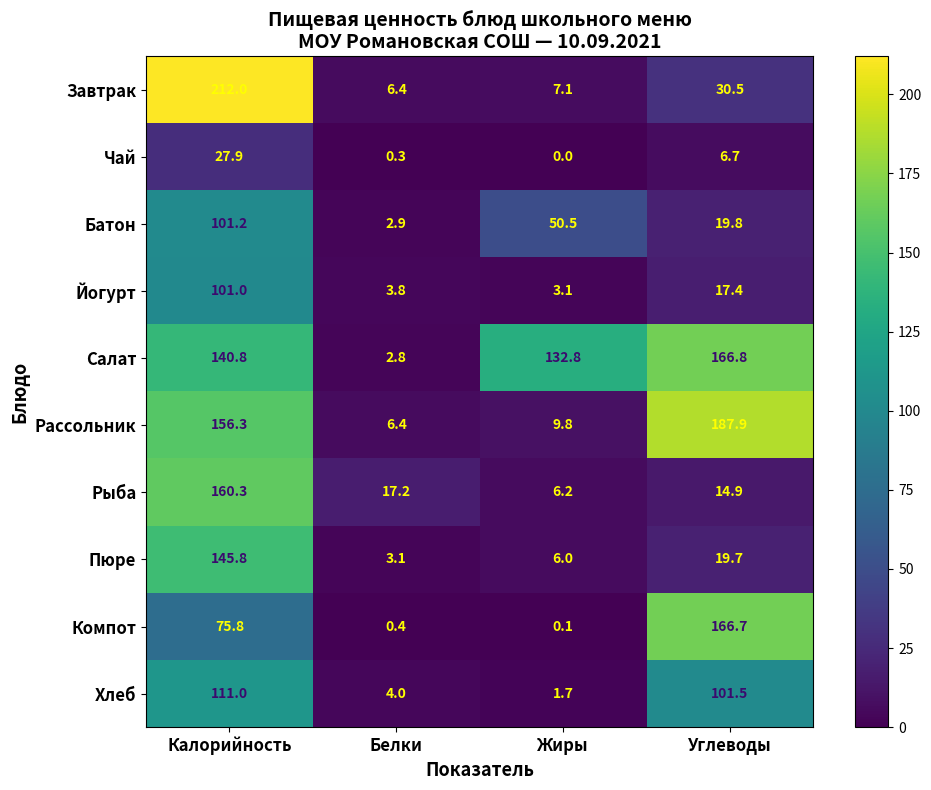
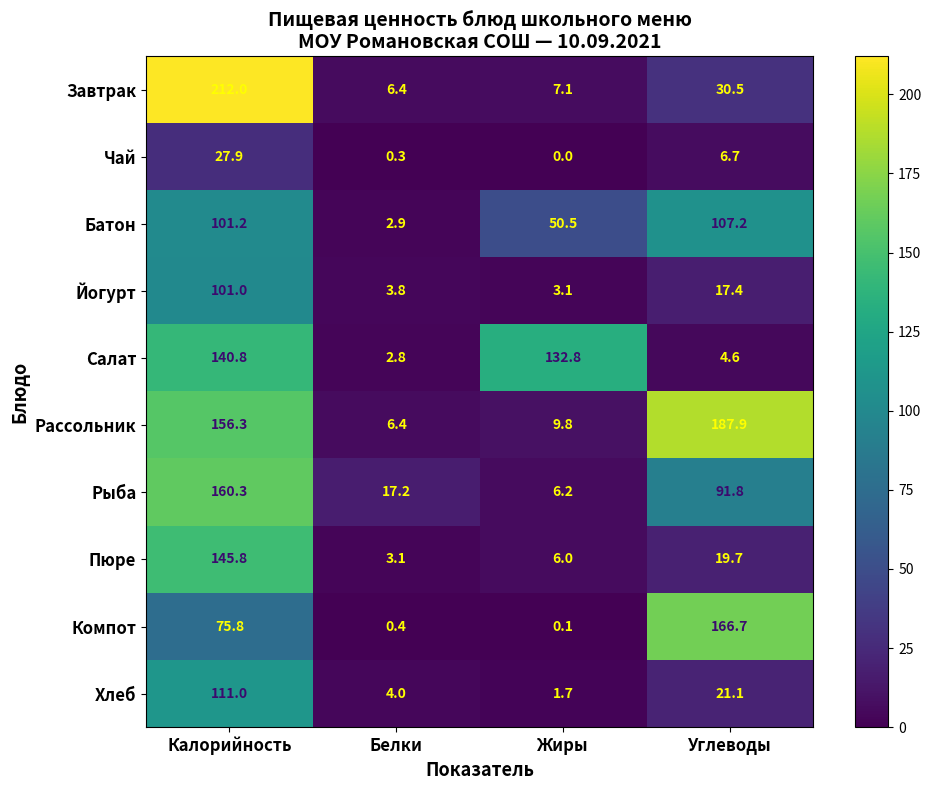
Батон, Углеводы: 19.8 -> 107.2
Салат, Углеводы: 166.8 -> 4.6
Рыба, Углеводы: 14.9 -> 91.8
Хлеб, Углеводы: 101.5 -> 21.1
